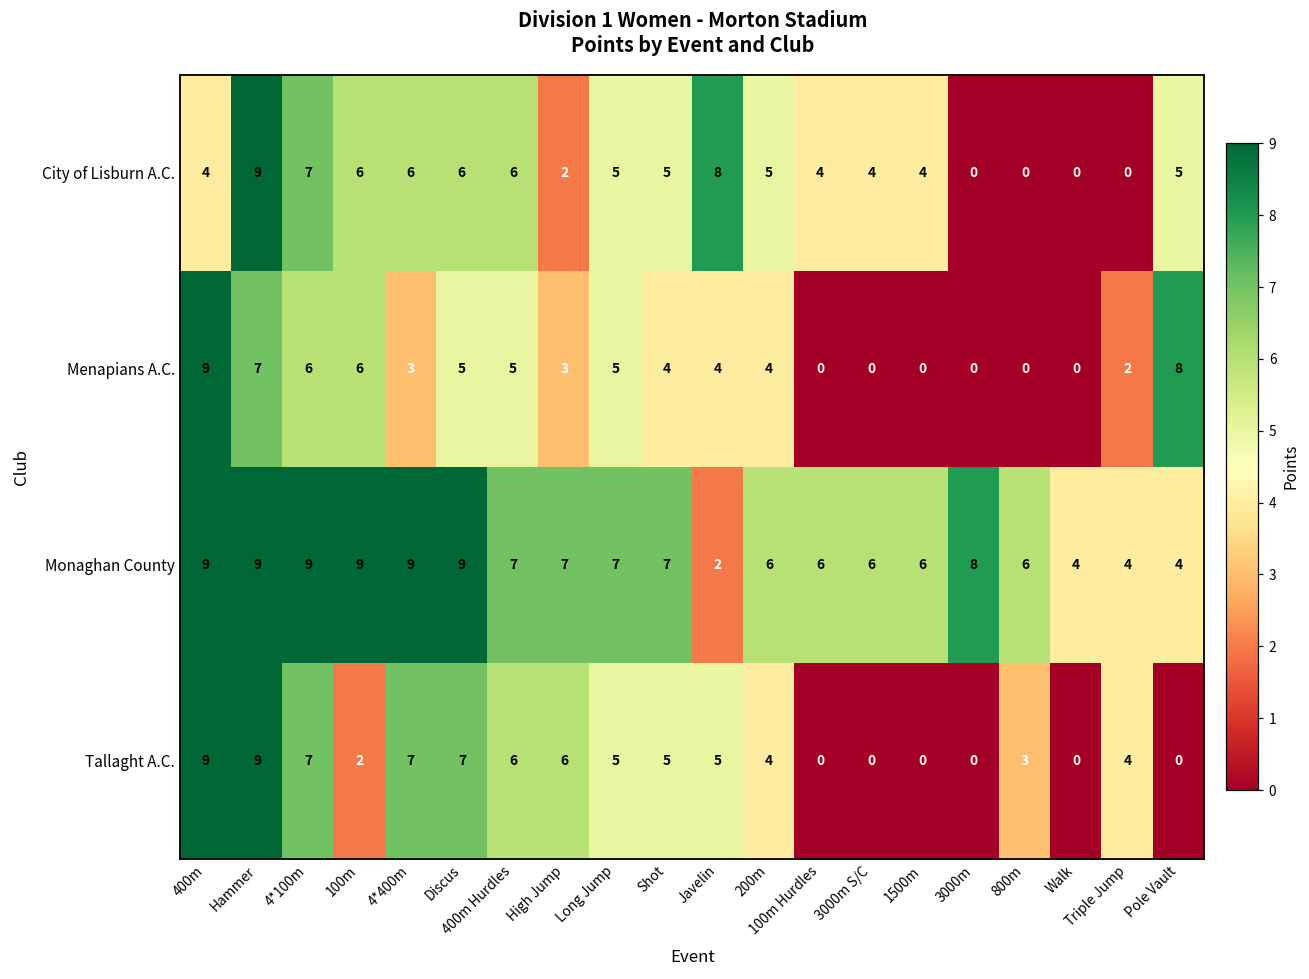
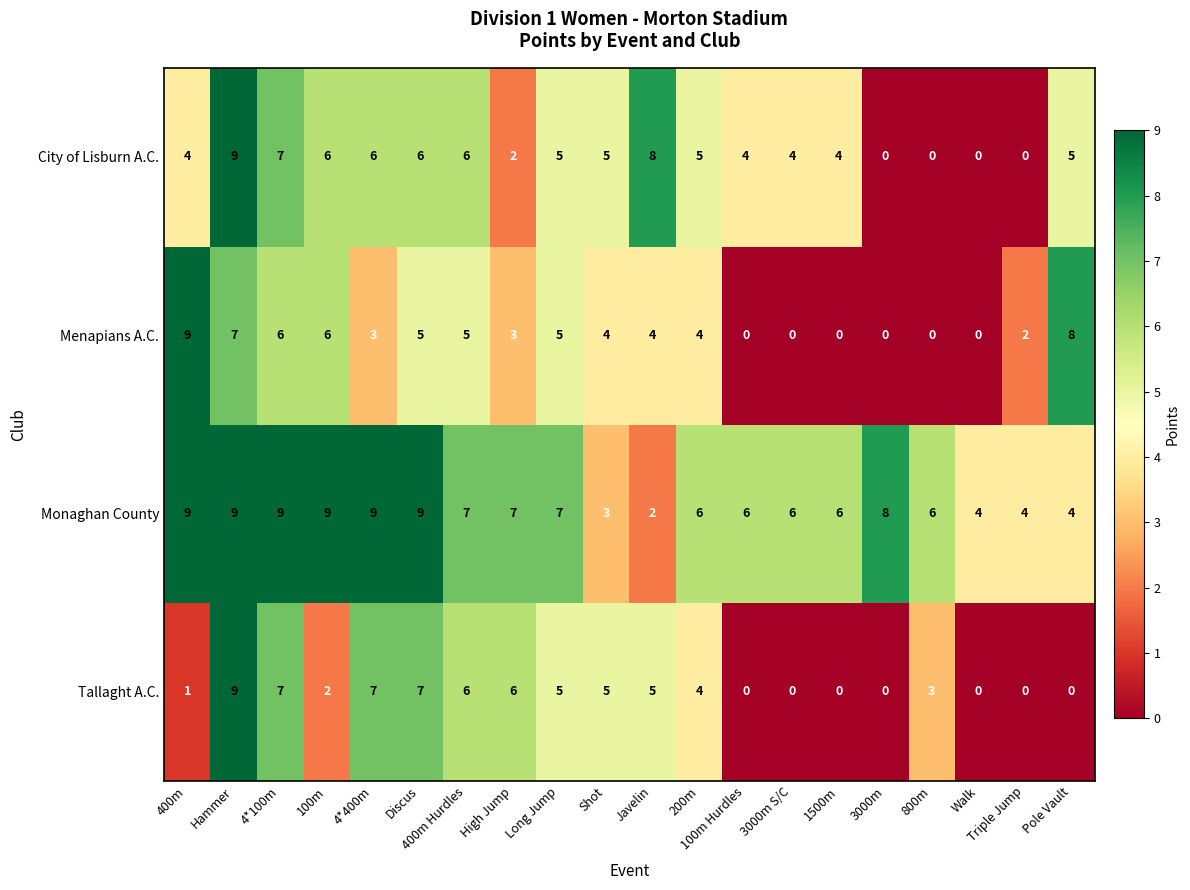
Monaghan County, Shot: 7 -> 3
Tallaght A.C., 400m: 9 -> 1
Tallaght A.C., Triple Jump: 4 -> 0
